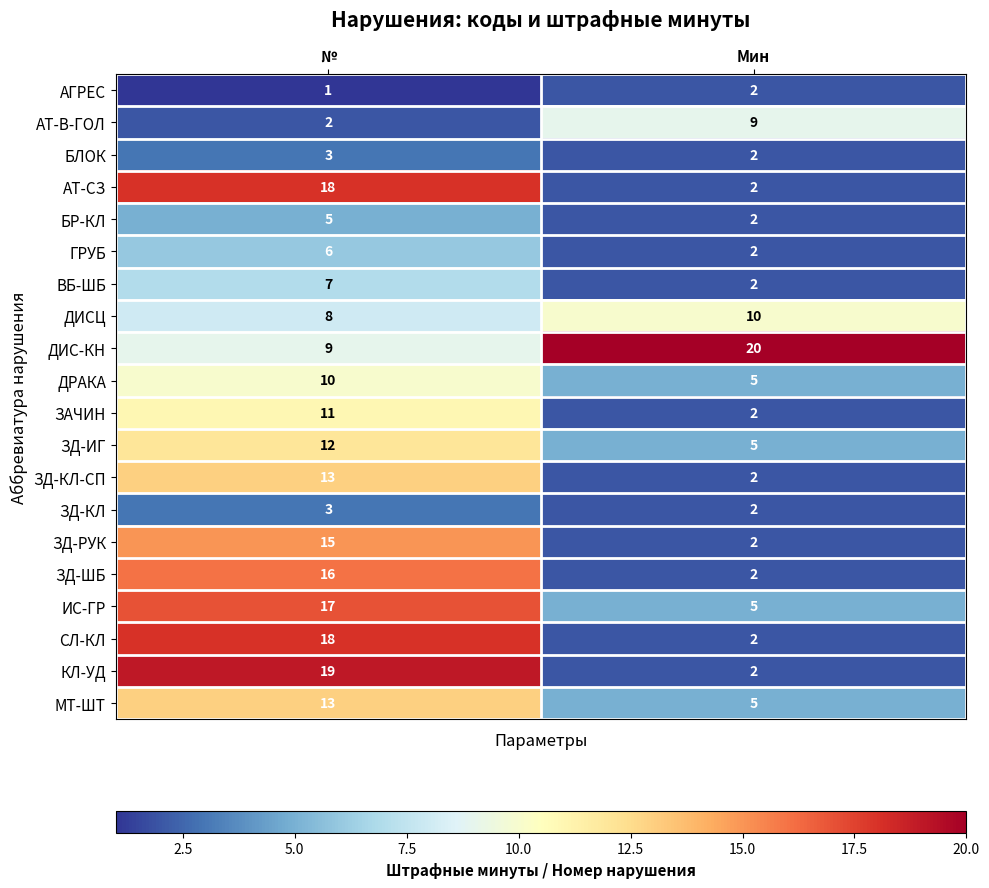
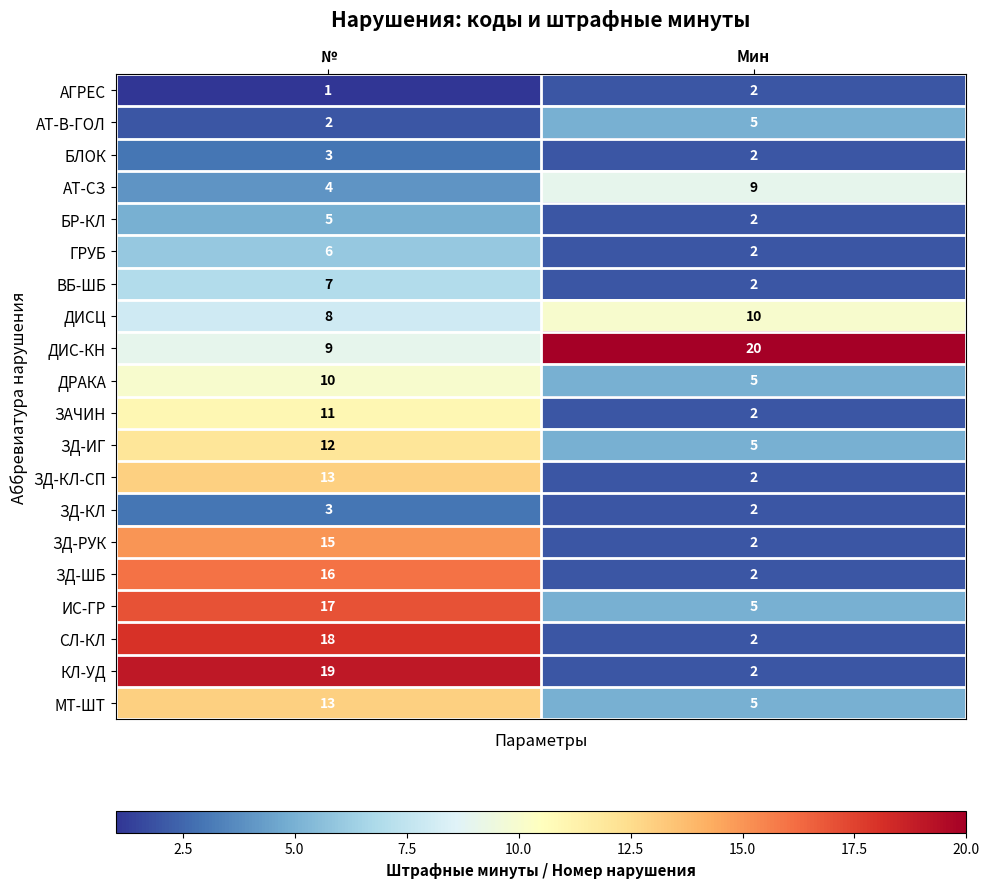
АТ-В-ГОЛ, Мин: 9 -> 5
АТ-СЗ, №: 18 -> 4
АТ-СЗ, Мин: 2 -> 9
